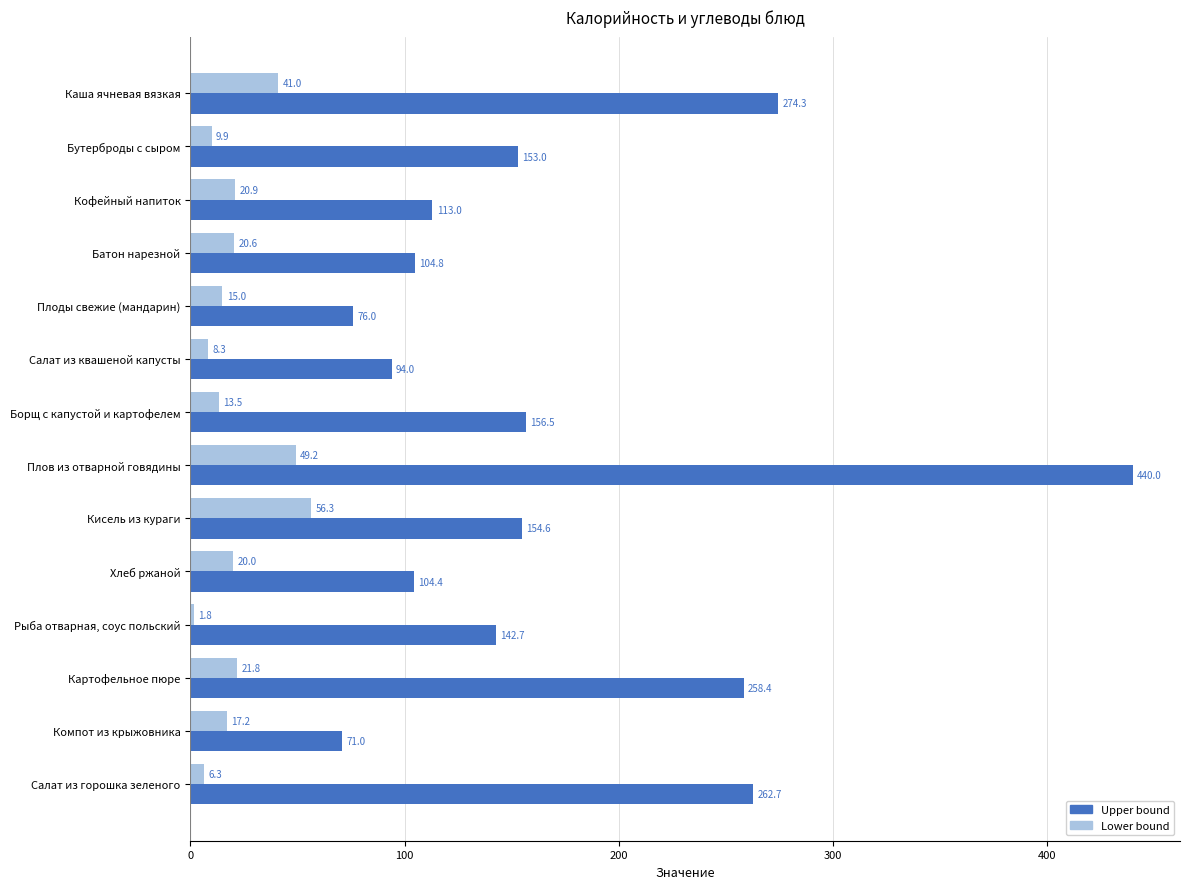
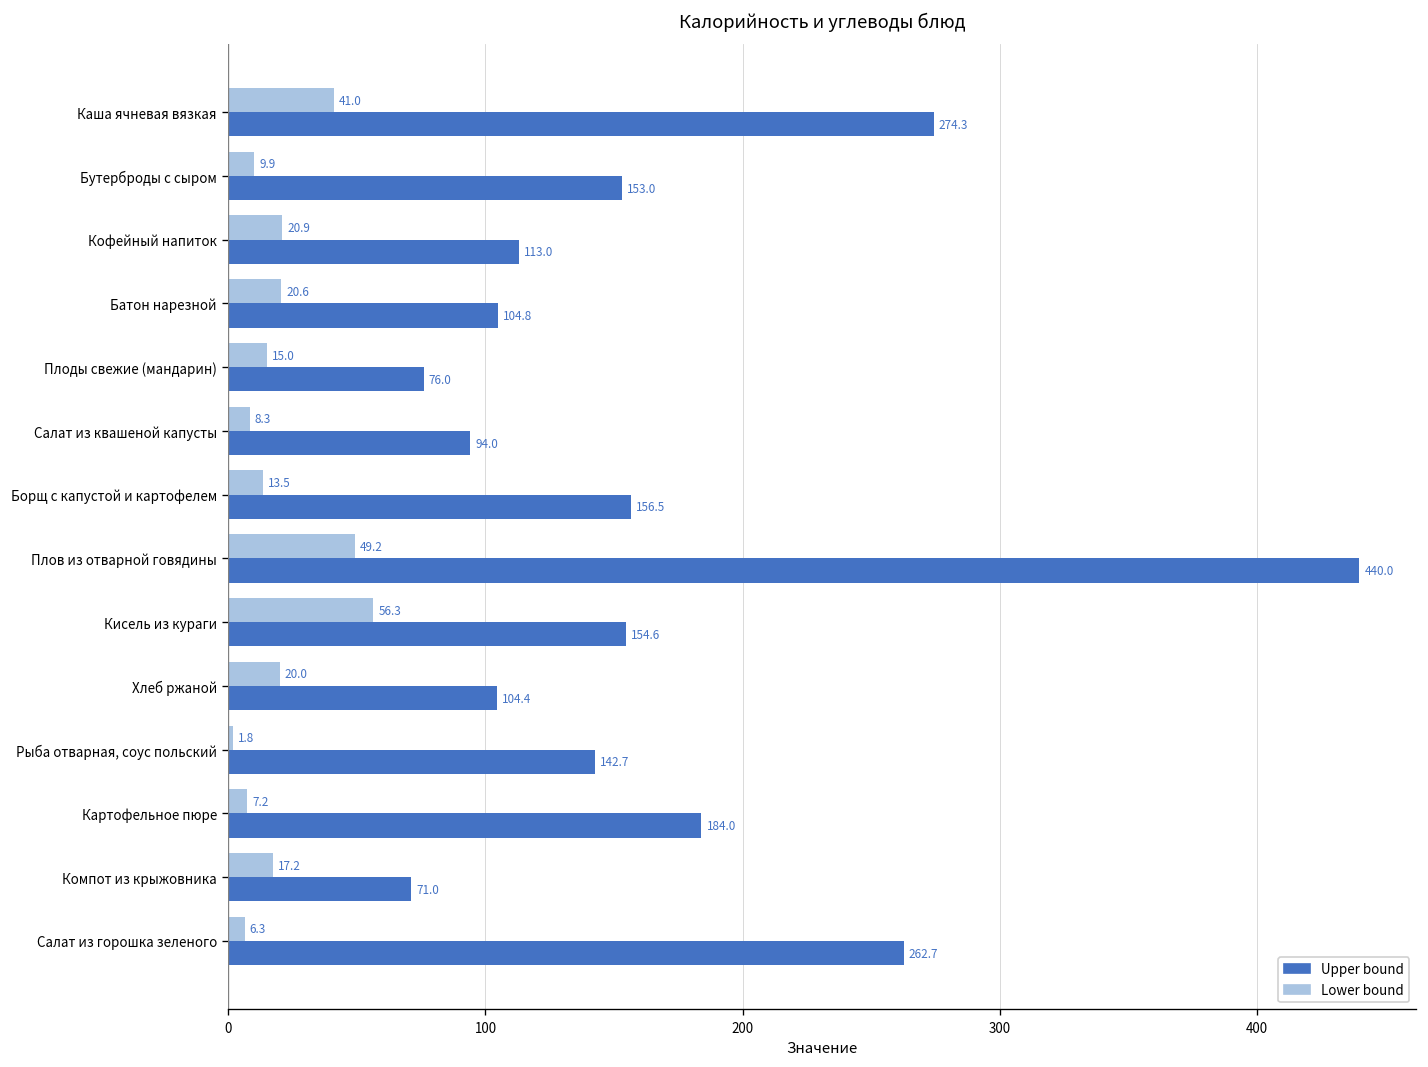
Lower bound, Картофельное пюре: 21.8 -> 7.2
Upper bound, Картофельное пюре: 258.4 -> 184.0
